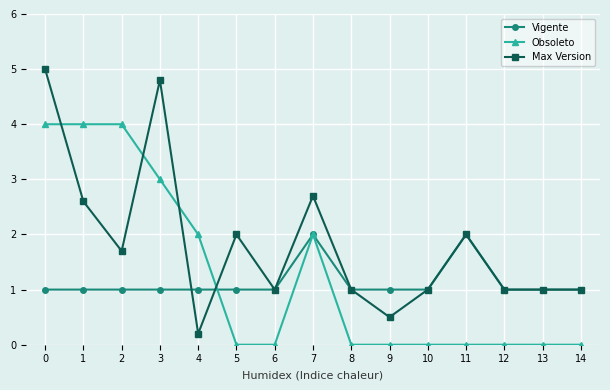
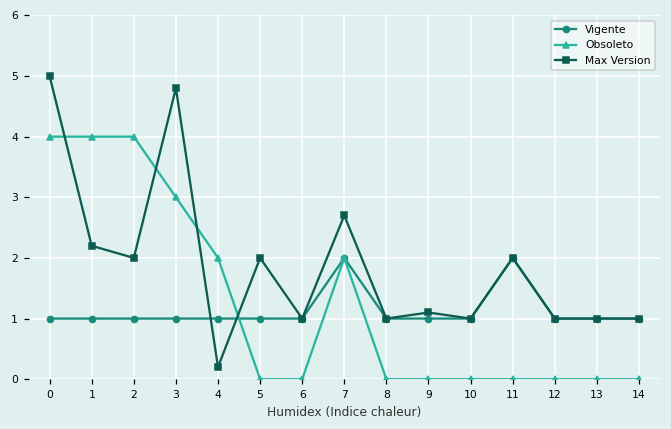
Max Version, 1: 2.6 -> 2.2
Max Version, 2: 1.7 -> 2.0
Max Version, 9: 0.5 -> 1.1
